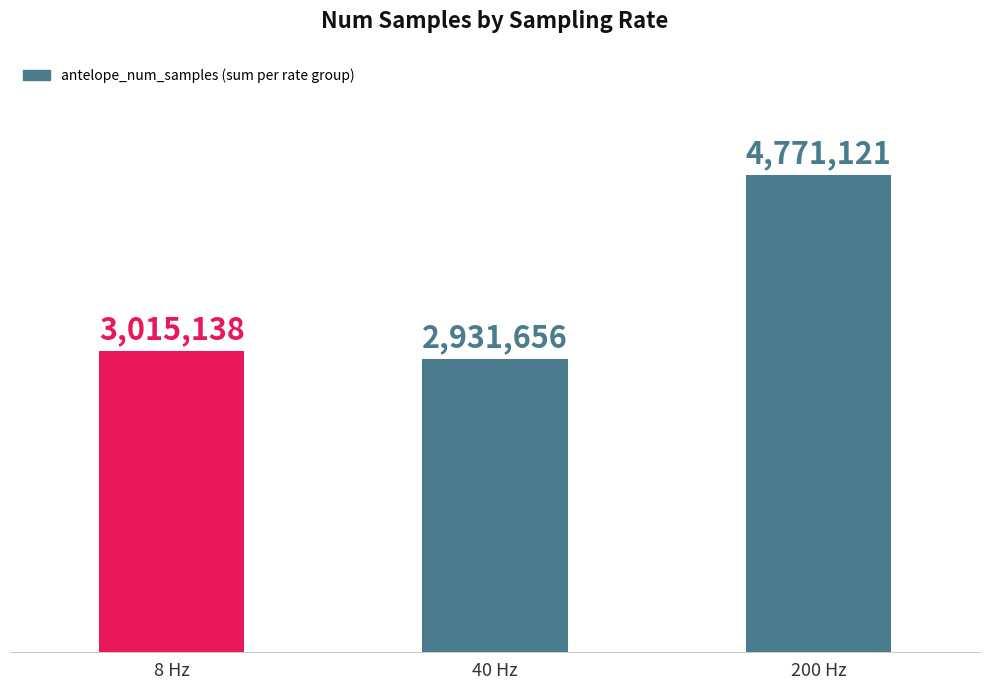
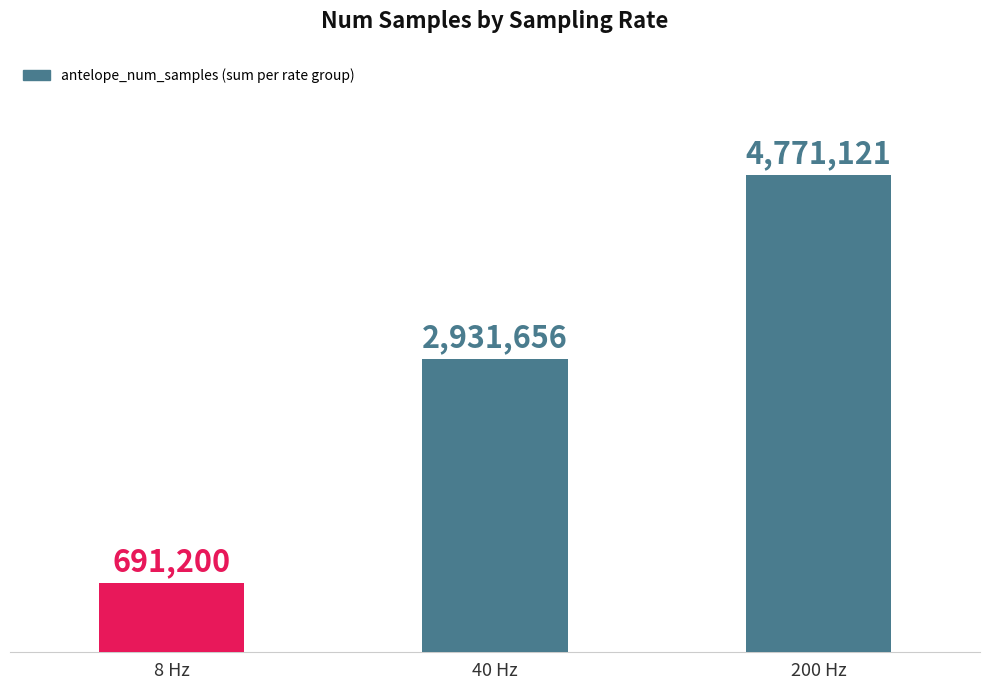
8 Hz: 3,015,138 -> 691,200
